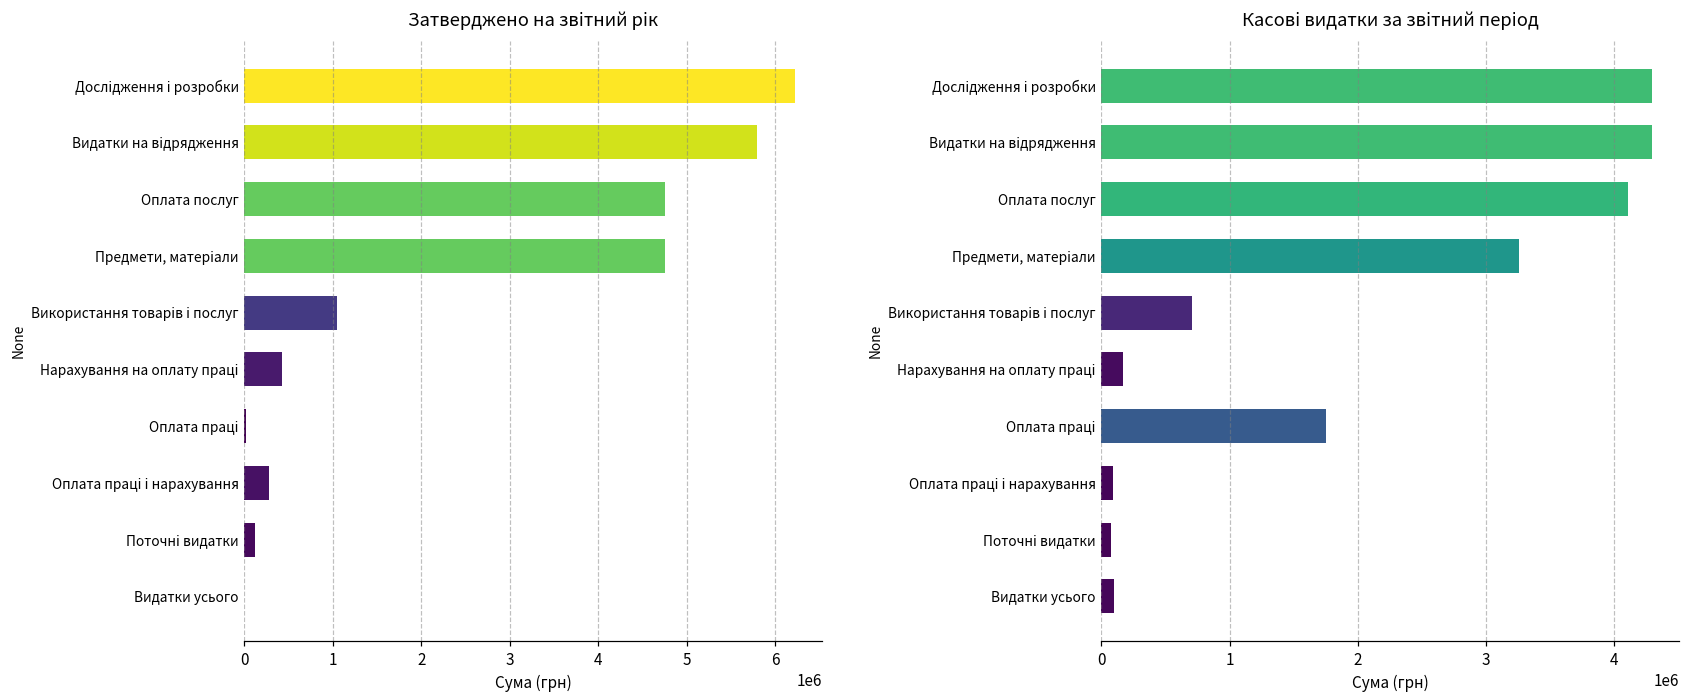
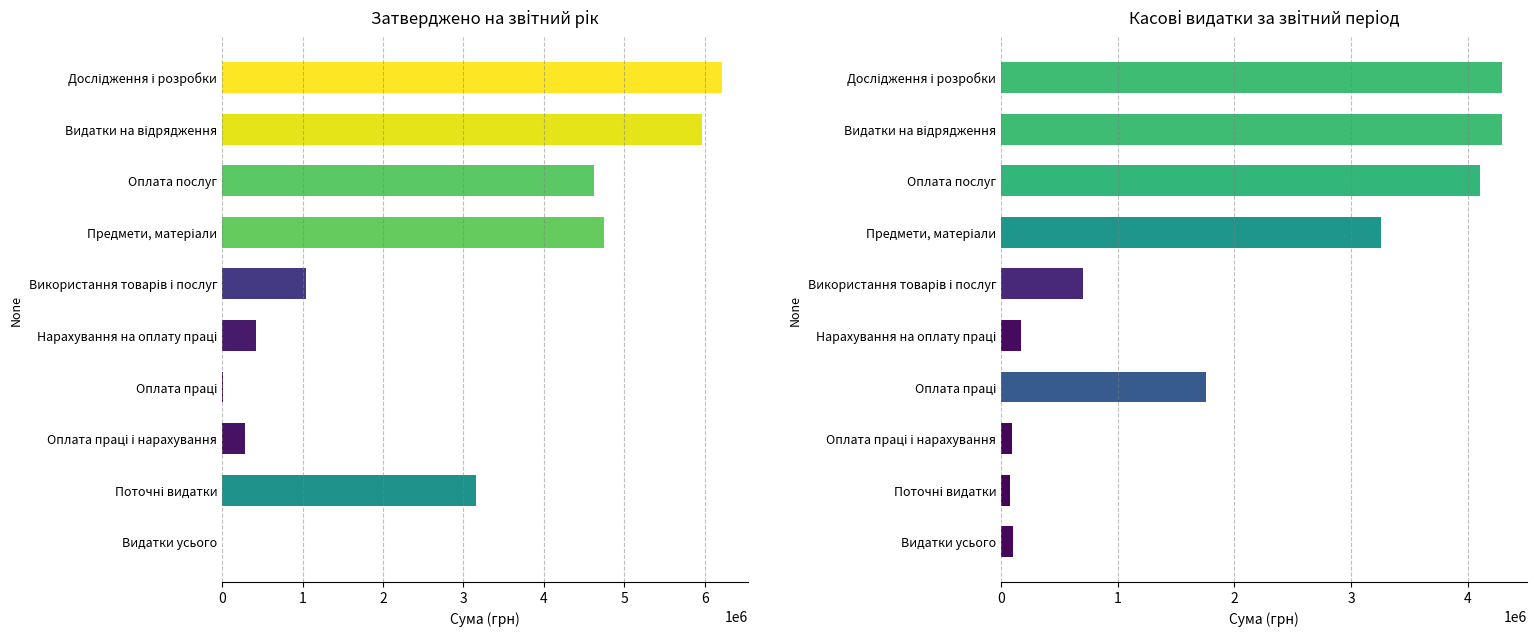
Затверджено на звітний рік, Видатки на відрядження: 5800000 -> 6000000
Затверджено на звітний рік, Оплата послуг: 4800000 -> 4600000
Затверджено на звітний рік, Поточні видатки: 100000 -> 3200000
